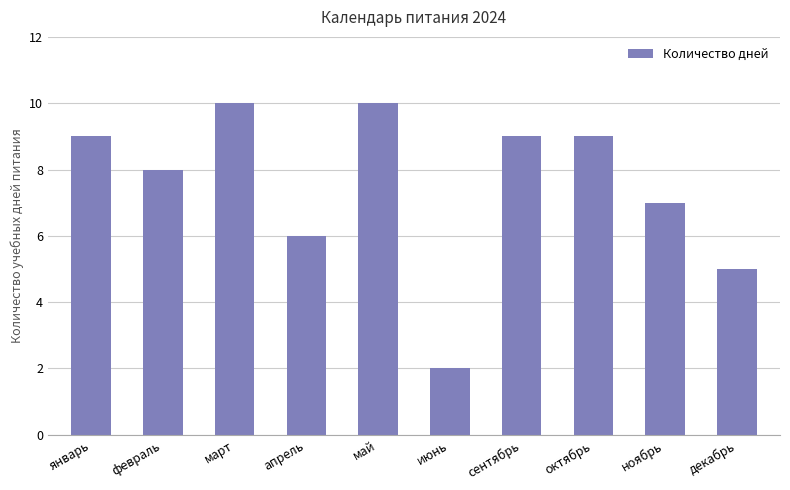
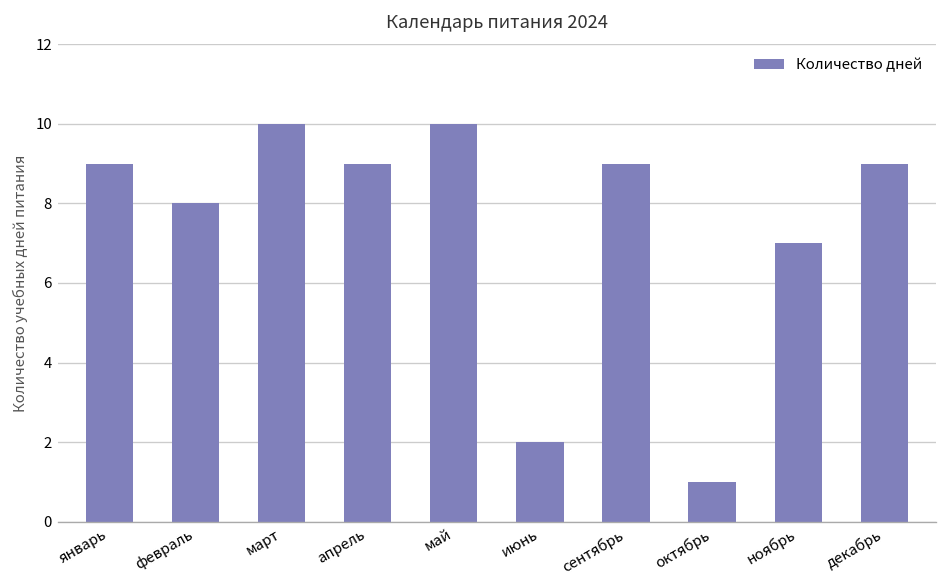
апрель: 6 -> 9
октябрь: 9 -> 1
декабрь: 5 -> 9
